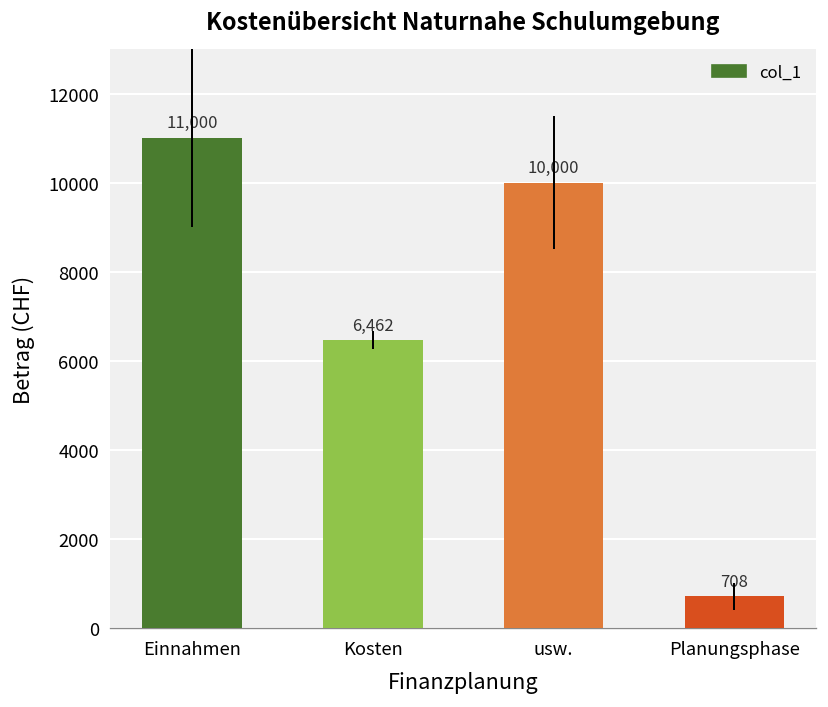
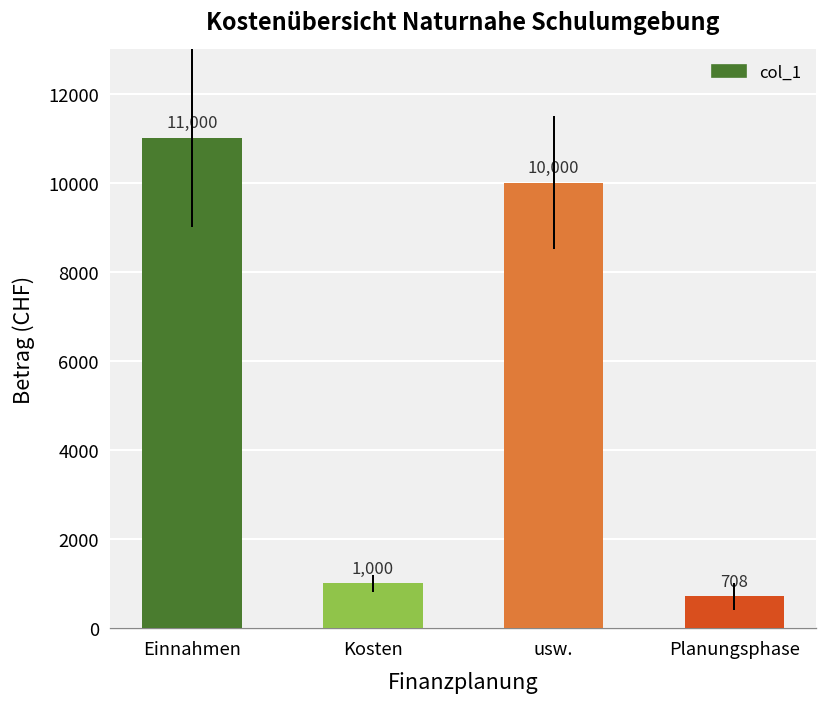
Kosten: 6,462 -> 1,000
